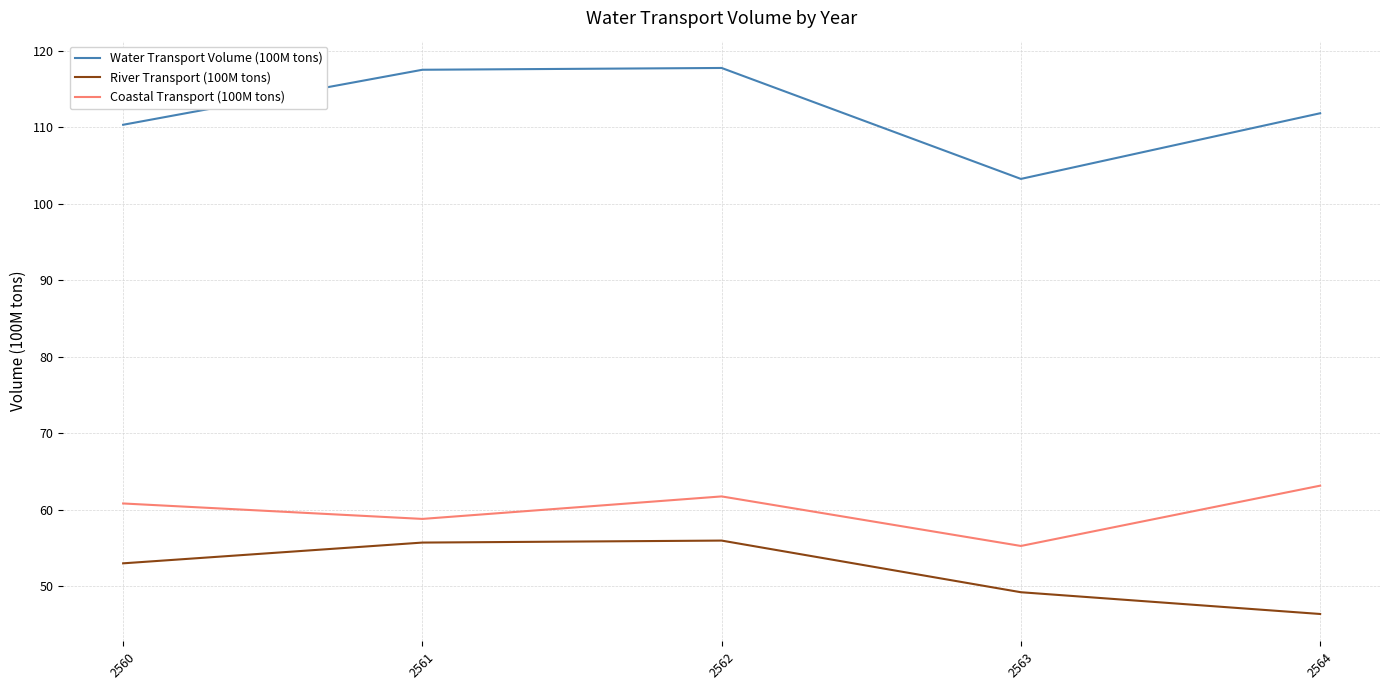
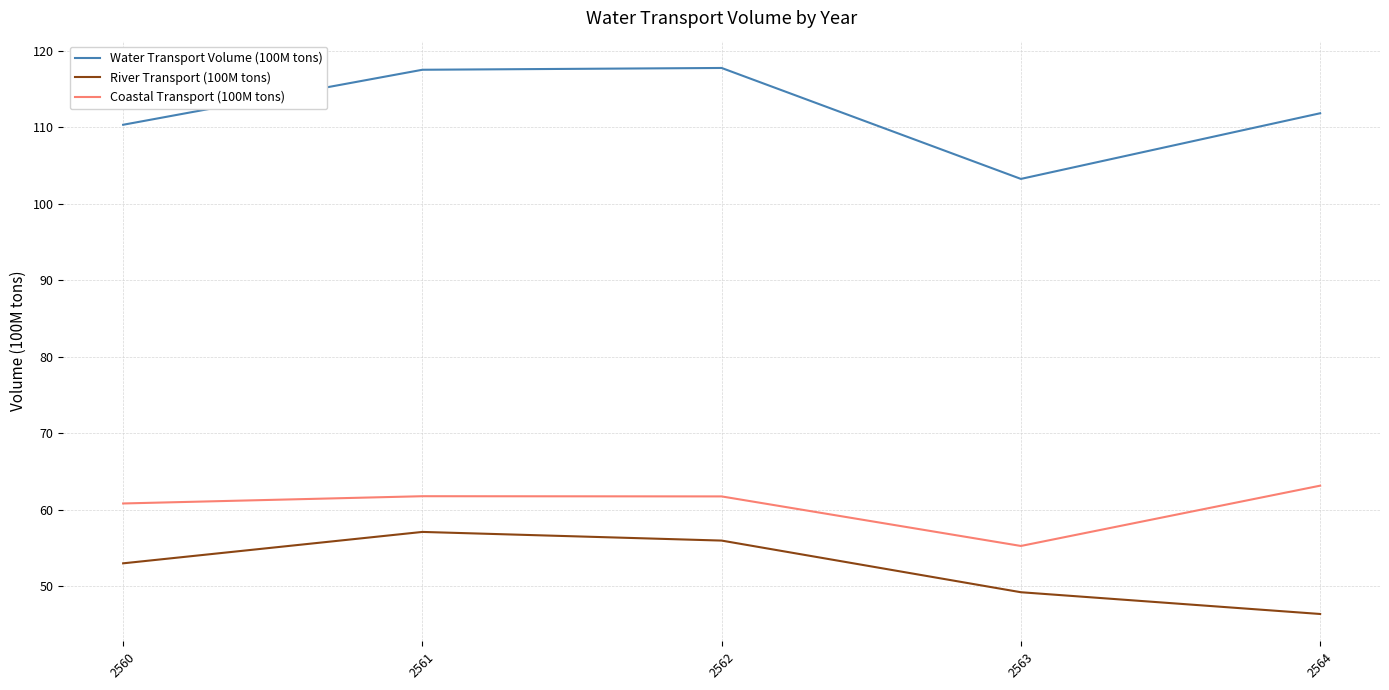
River Transport (100M tons), 2561: 56 -> 57
Coastal Transport (100M tons), 2561: 59 -> 62
